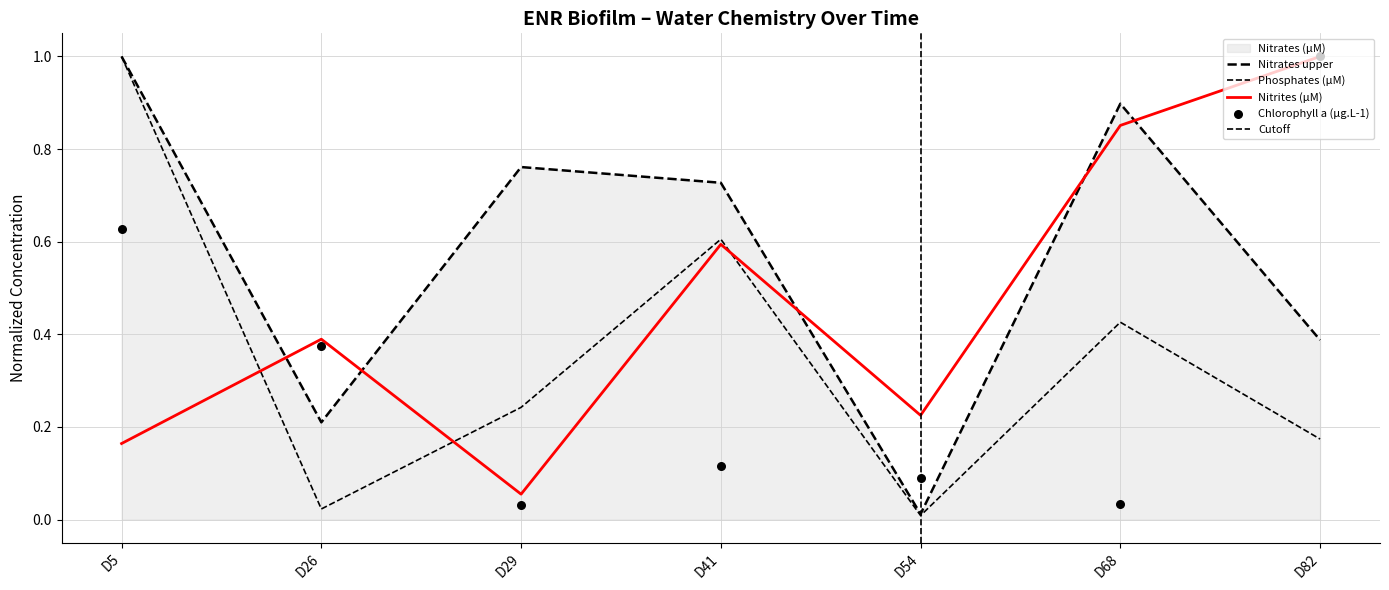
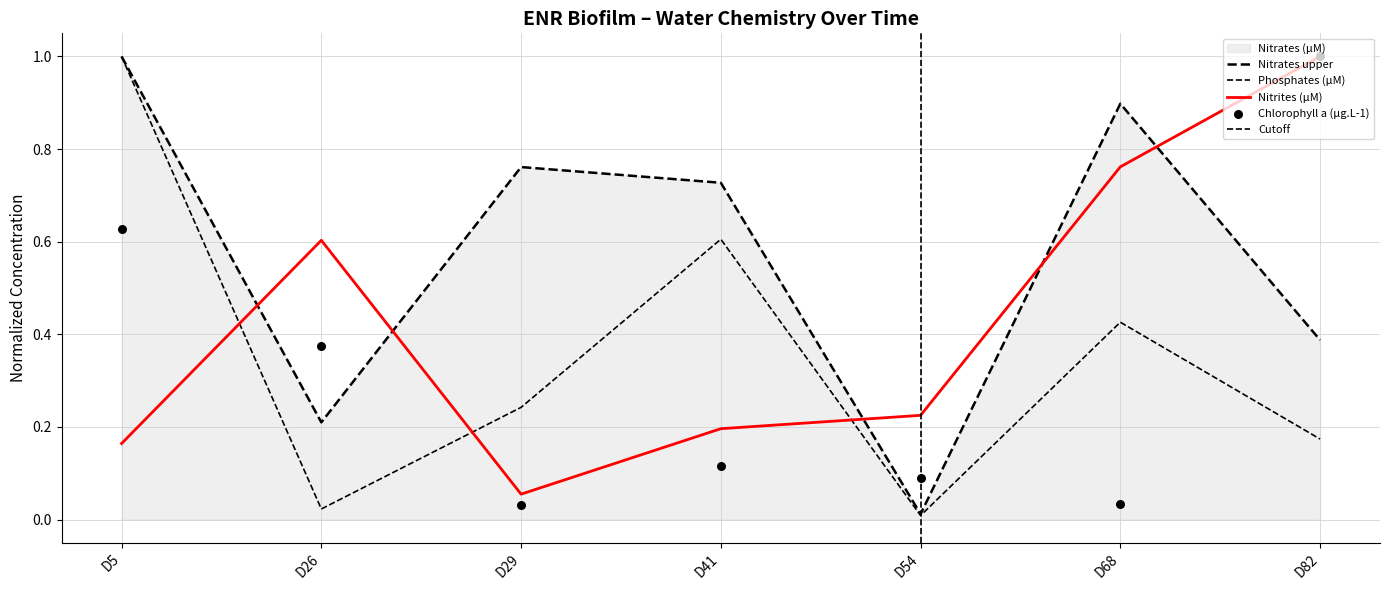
Nitrites (µM), D26: 0.39 -> 0.60
Nitrites (µM), D41: 0.59 -> 0.20
Nitrites (µM), D68: 0.85 -> 0.76
